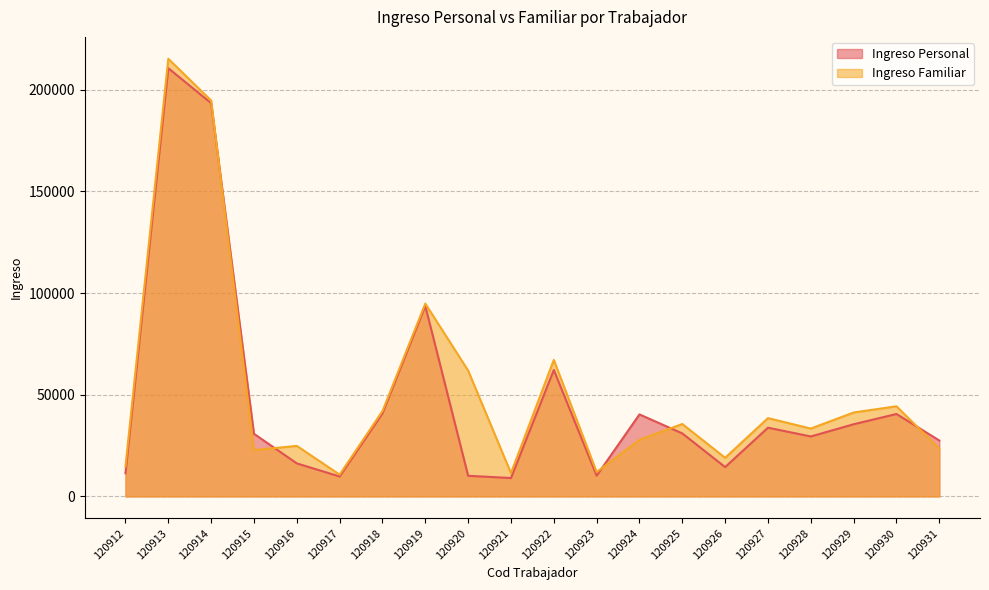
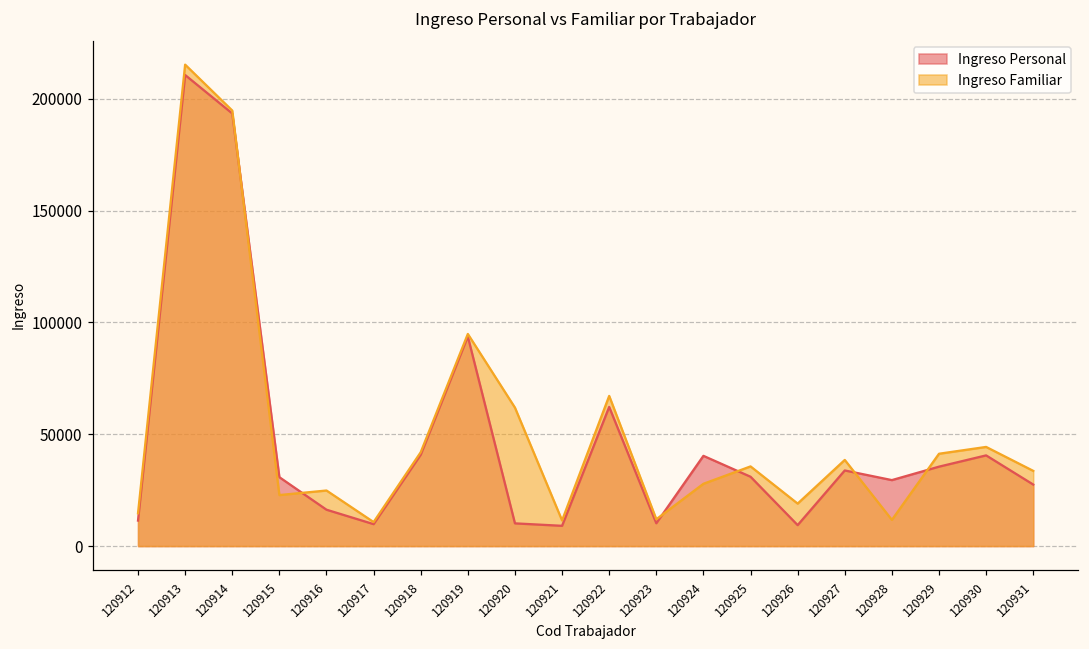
Ingreso Personal, 120926: 14000 -> 9000
Ingreso Familiar, 120928: 33000 -> 12000
Ingreso Familiar, 120931: 24000 -> 34000
